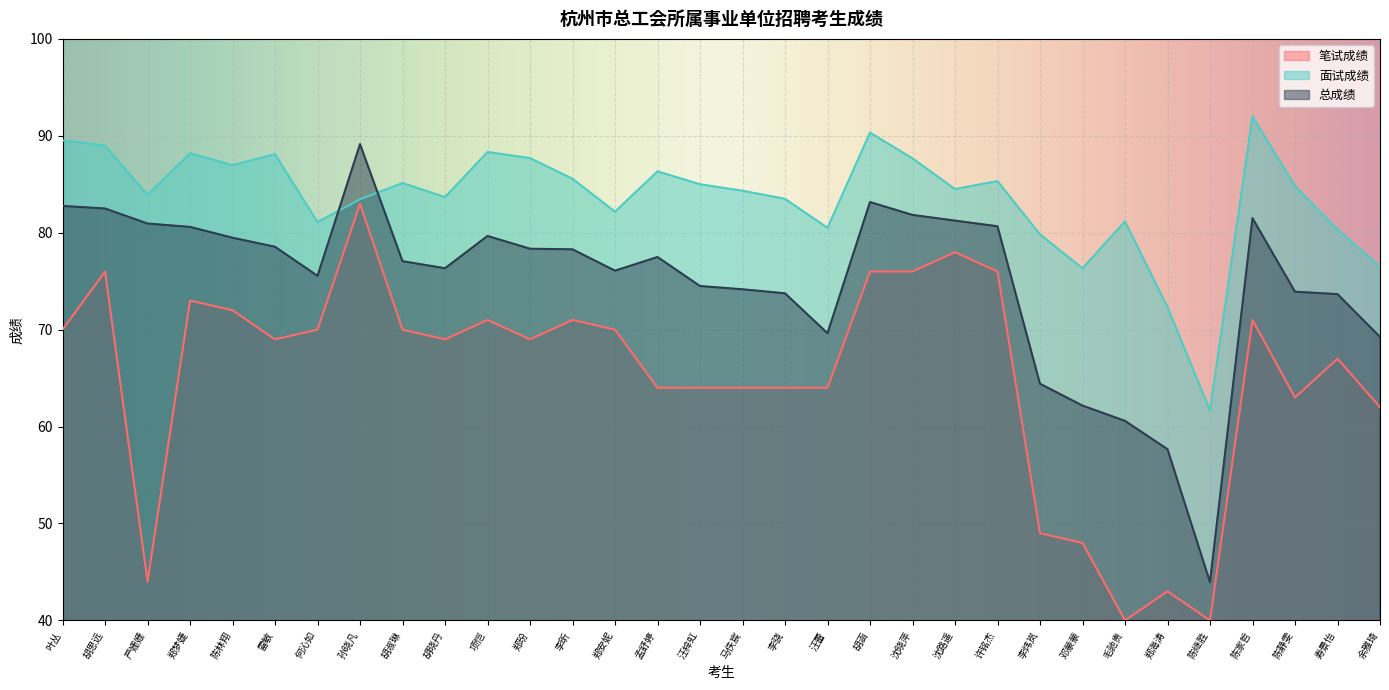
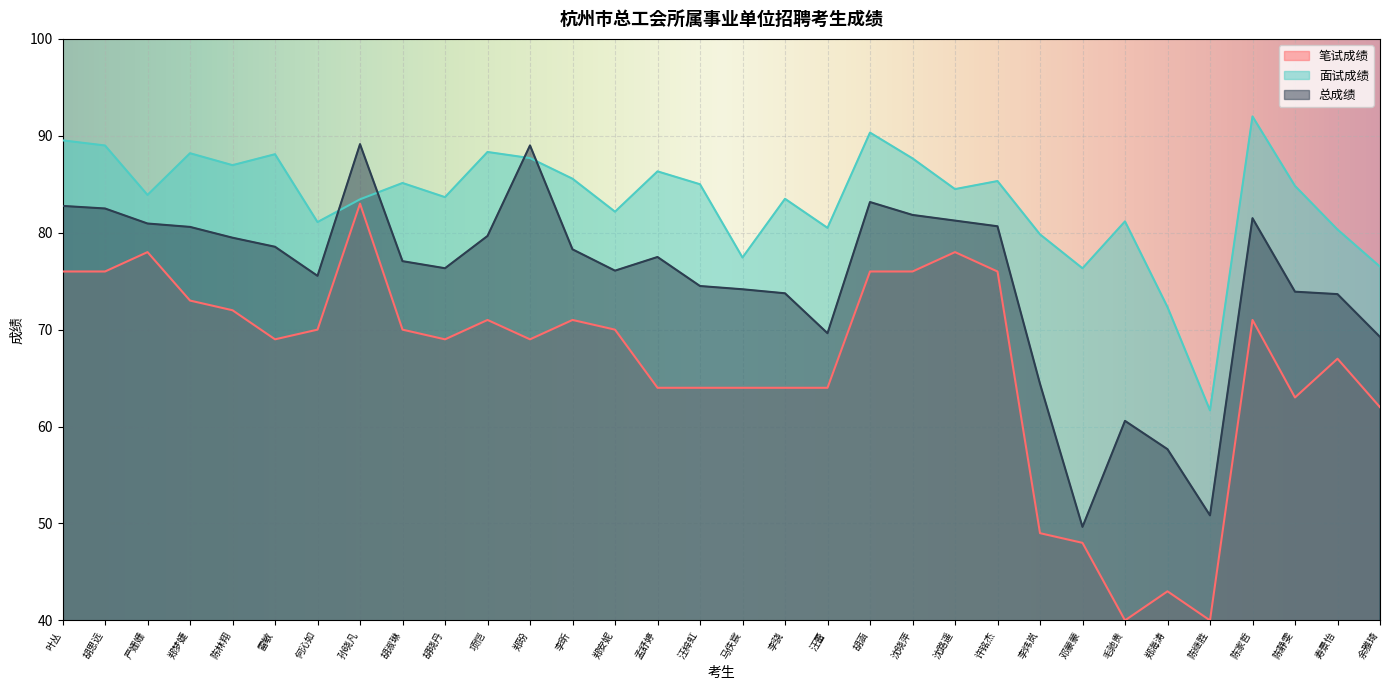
笔试成绩, 叶丛: 70 -> 76
笔试成绩, 严姗姗: 44 -> 78
总成绩, 郑玢: 78 -> 89
面试成绩, 马佚宸: 84 -> 77
总成绩, 邓蒙蒙: 62 -> 50
总成绩, 陈继胜: 44 -> 51
